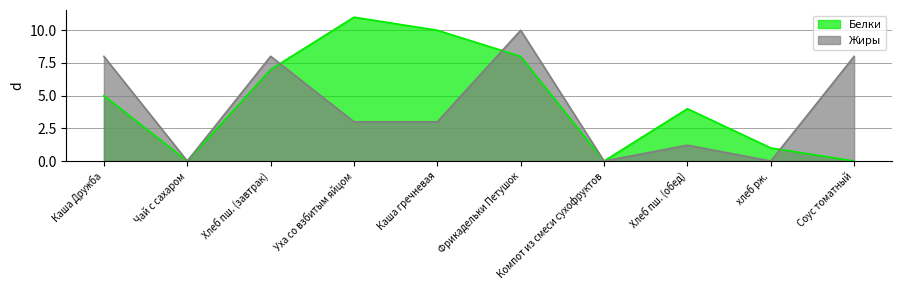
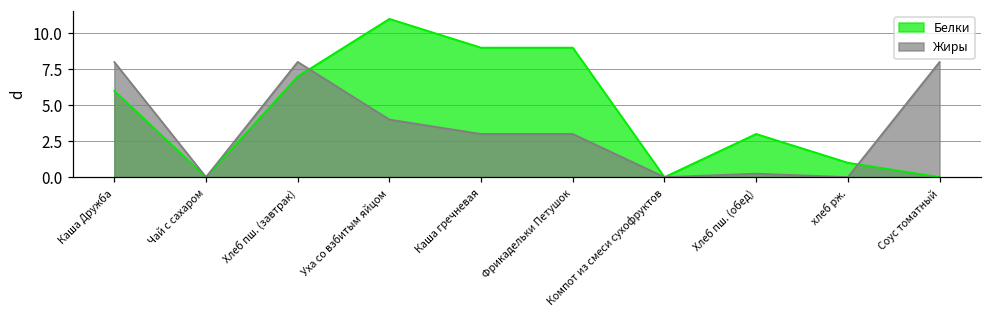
Белки, Каша Дружба: 5 -> 6
Жиры, Уха со взбитым яйцом: 3 -> 4
Белки, Каша гречневая: 10 -> 9
Белки, Фрикадельки Петушок: 8 -> 9
Жиры, Фрикадельки Петушок: 10 -> 3
Белки, Хлеб пш. (обед): 4 -> 3
Жиры, Хлеб пш. (обед): 1.2 -> 0.2
